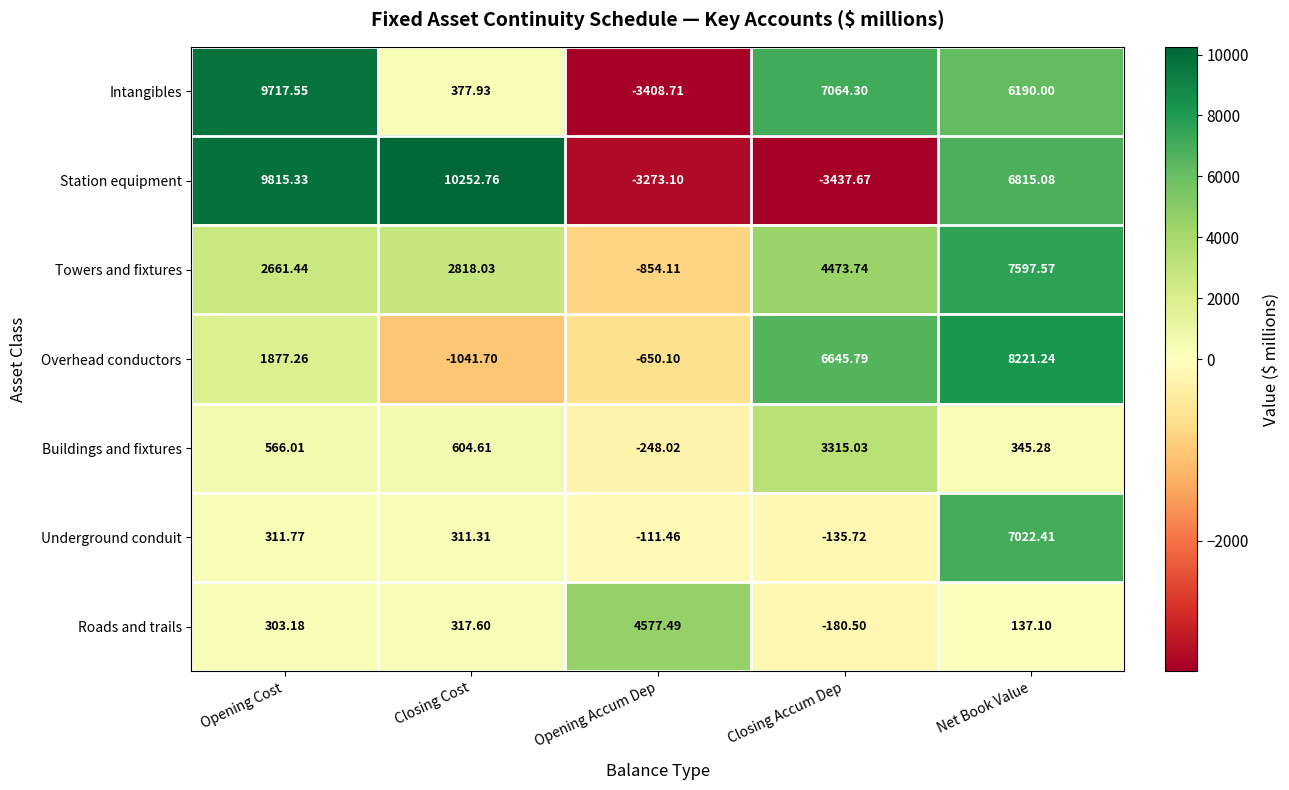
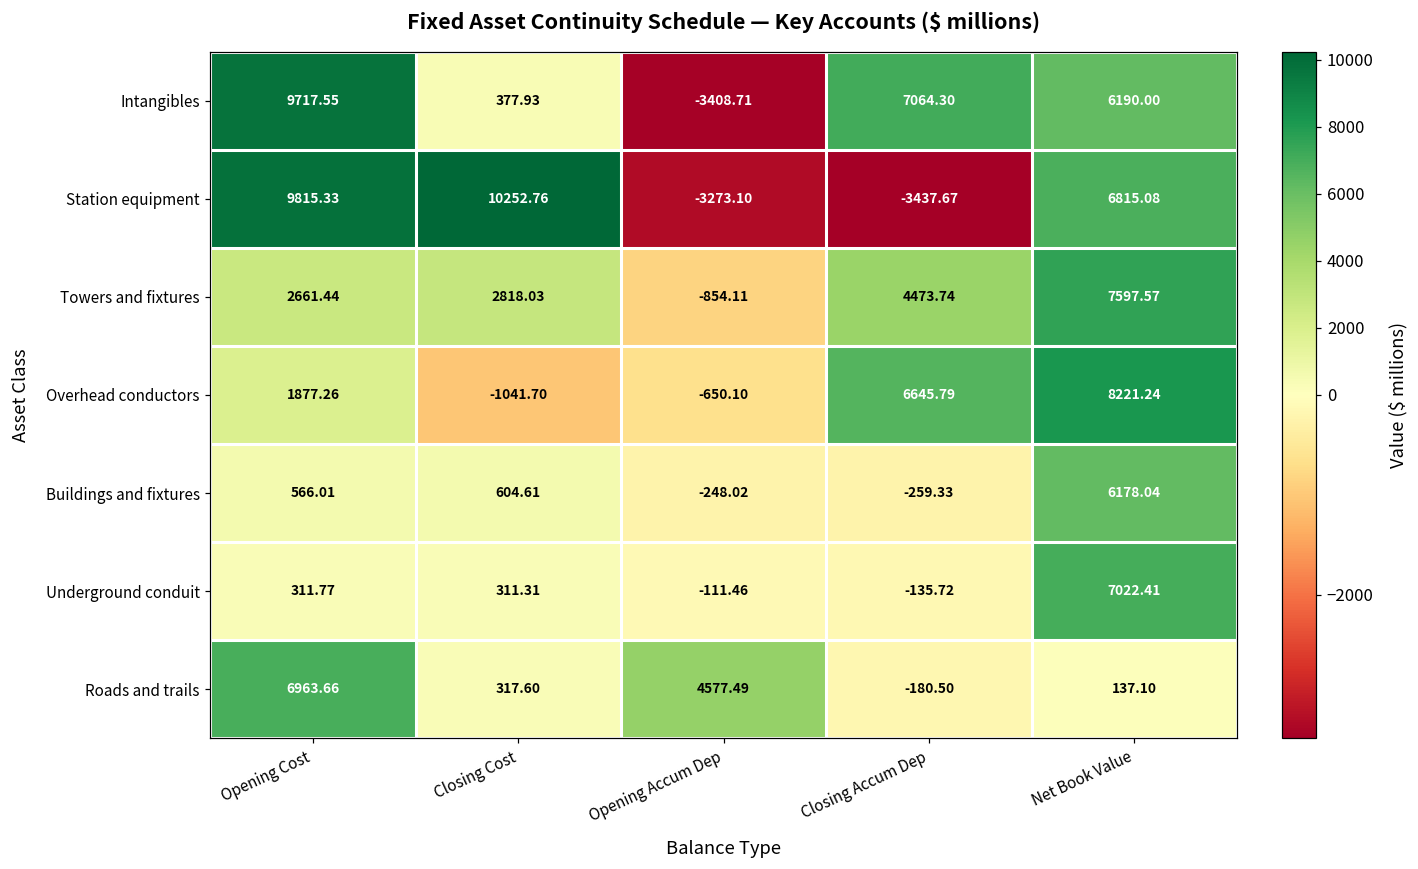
Buildings and fixtures, Closing Accum Dep: 3315.03 -> -259.33
Buildings and fixtures, Net Book Value: 345.28 -> 6178.04
Roads and trails, Opening Cost: 303.18 -> 6963.66
